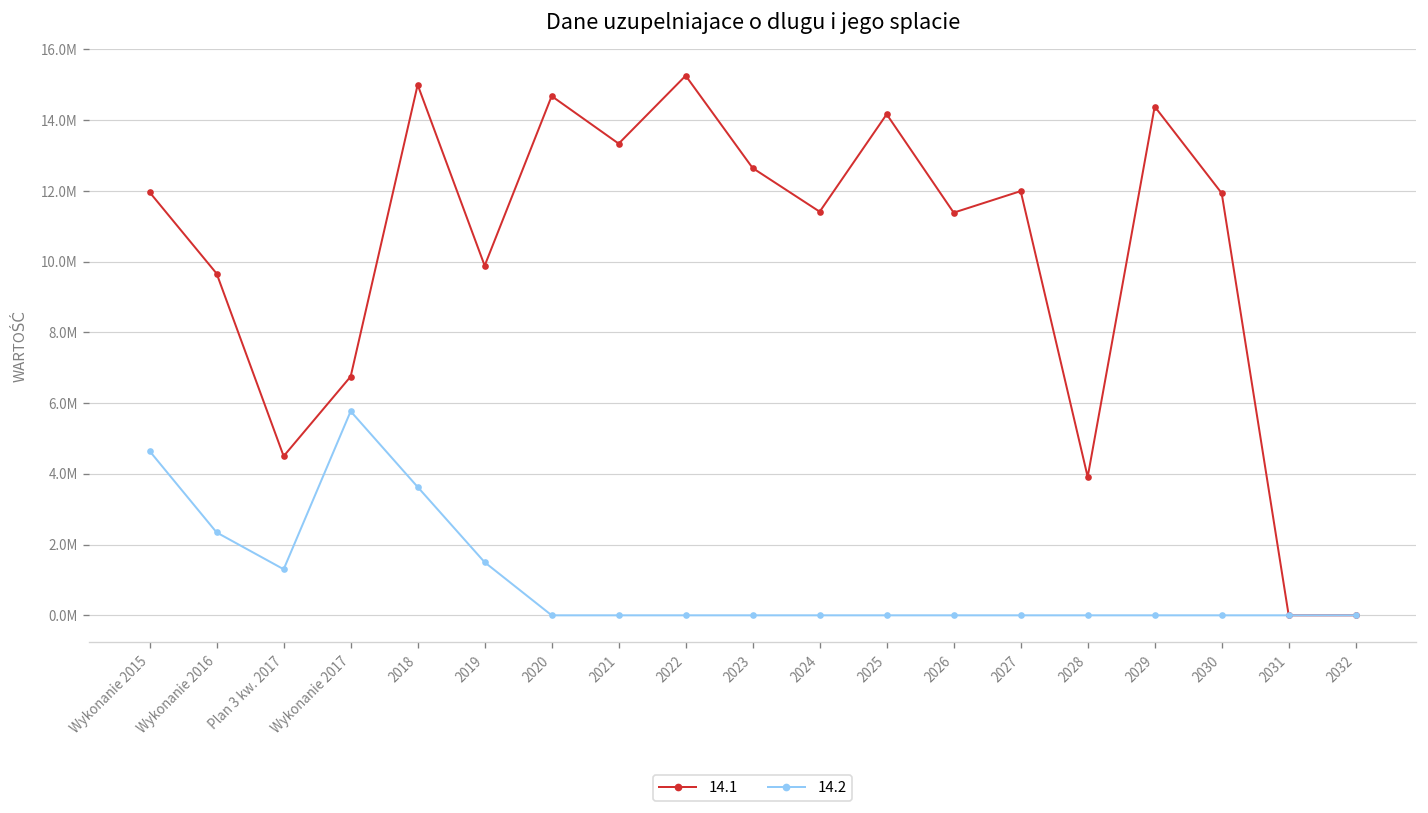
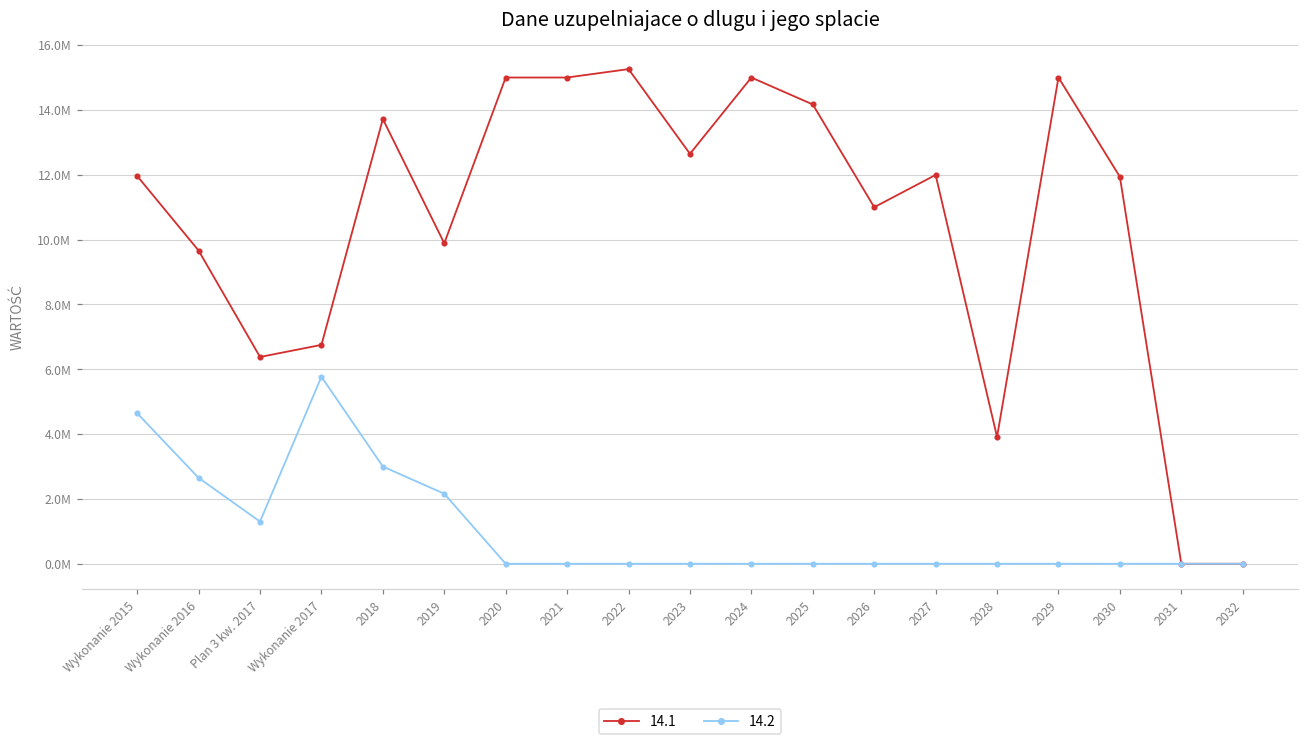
14.2, Wykonanie 2016: 2300000 -> 2700000
14.1, Plan 3 kw. 2017: 4500000 -> 6400000
14.1, 2018: 15000000 -> 13700000
14.2, 2018: 3600000 -> 3000000
14.2, 2019: 1500000 -> 2200000
14.1, 2020: 14700000 -> 15000000
14.1, 2021: 13300000 -> 15000000
14.1, 2024: 11400000 -> 15000000
14.1, 2026: 11400000 -> 11000000
14.1, 2029: 14400000 -> 15000000
